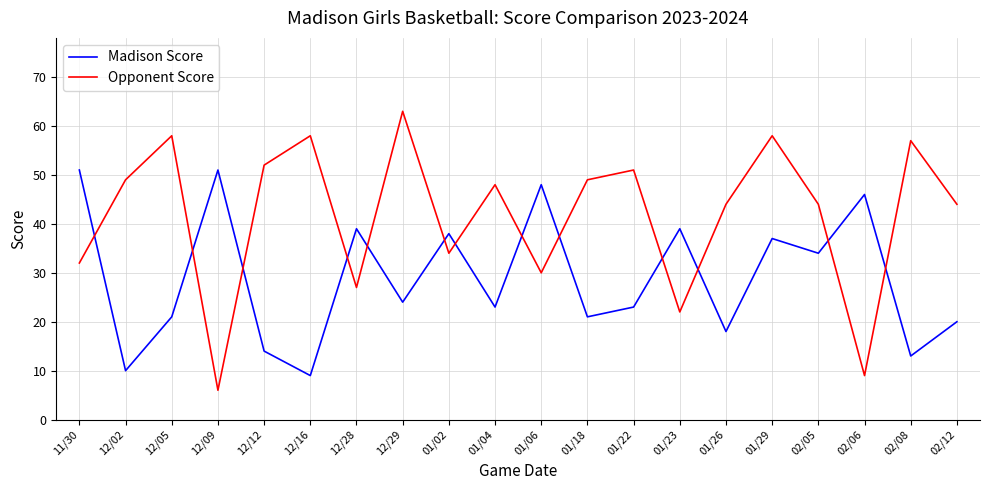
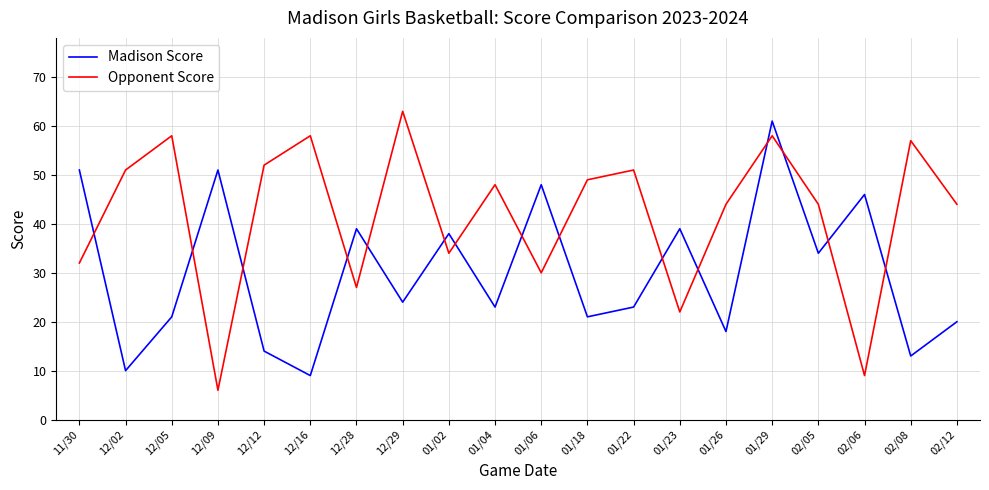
Opponent Score, 12/02: 49 -> 51
Madison Score, 01/29: 37 -> 61
